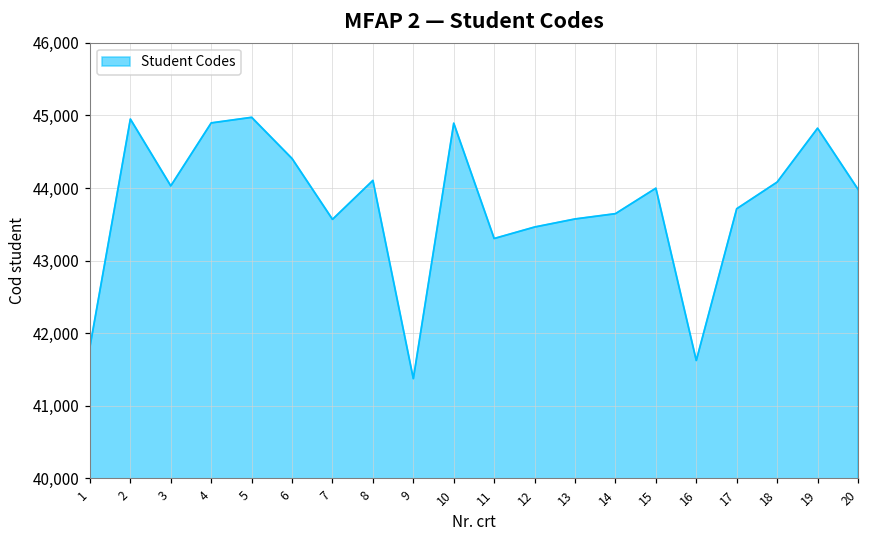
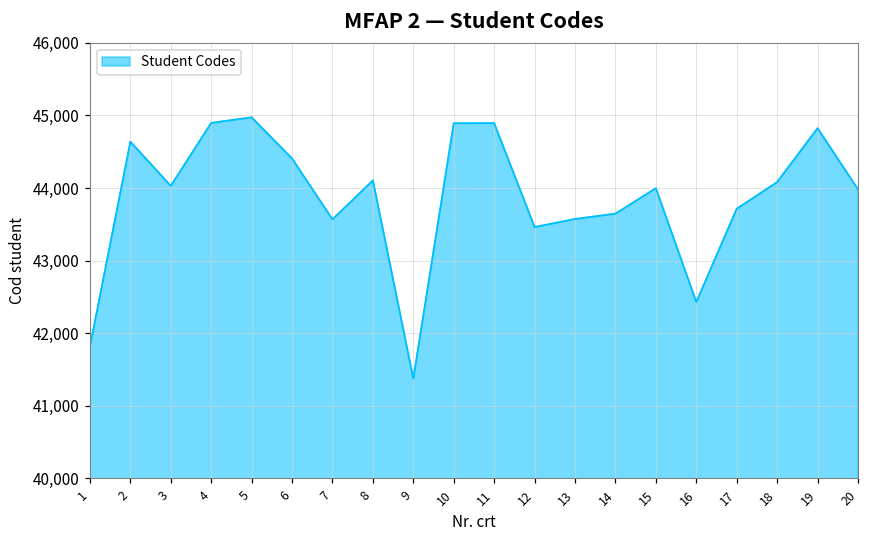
2: 44,900 -> 44,600
11: 43,300 -> 44,900
16: 41,600 -> 42,400
